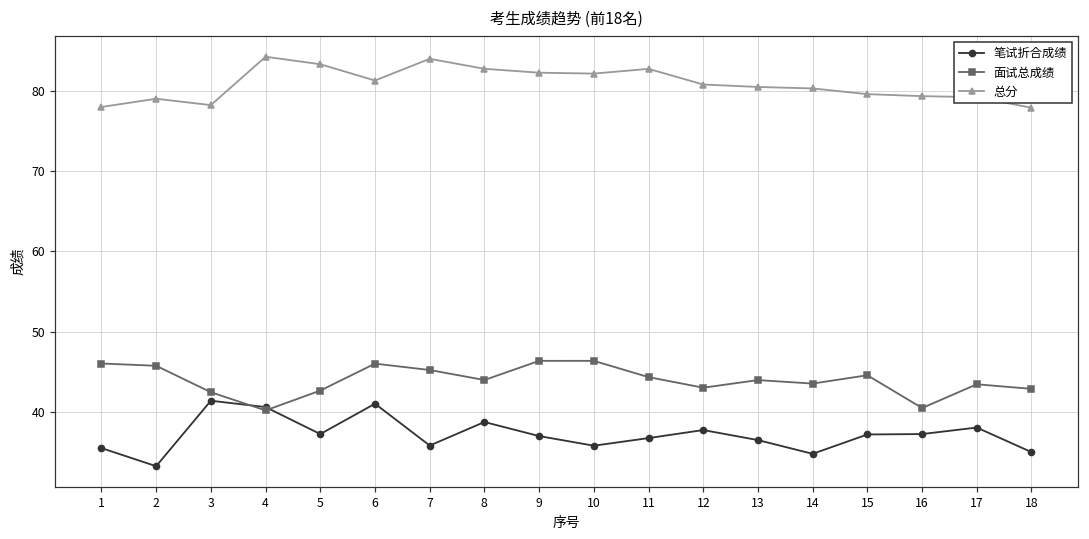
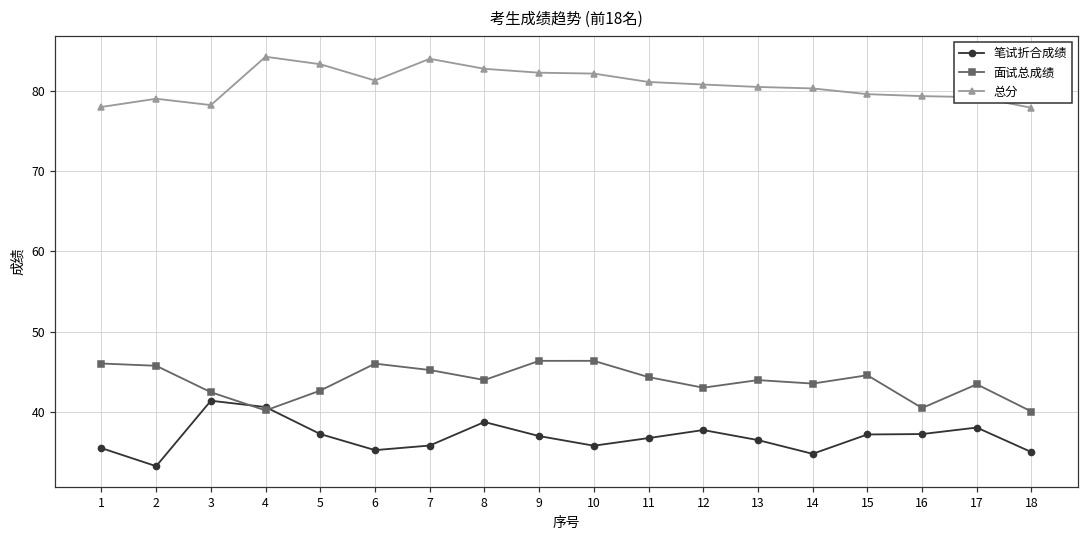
笔试折合成绩, 6: 41 -> 35
总分, 11: 83 -> 81
面试总成绩, 18: 43 -> 40
